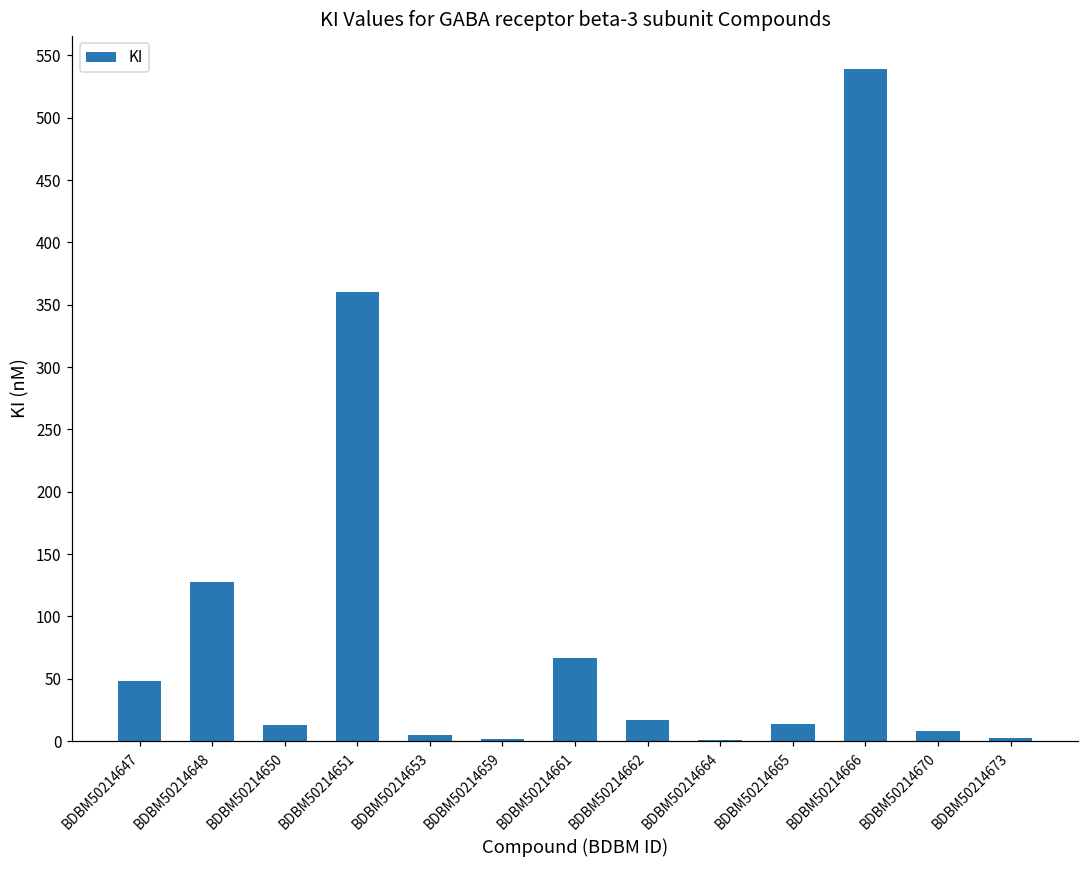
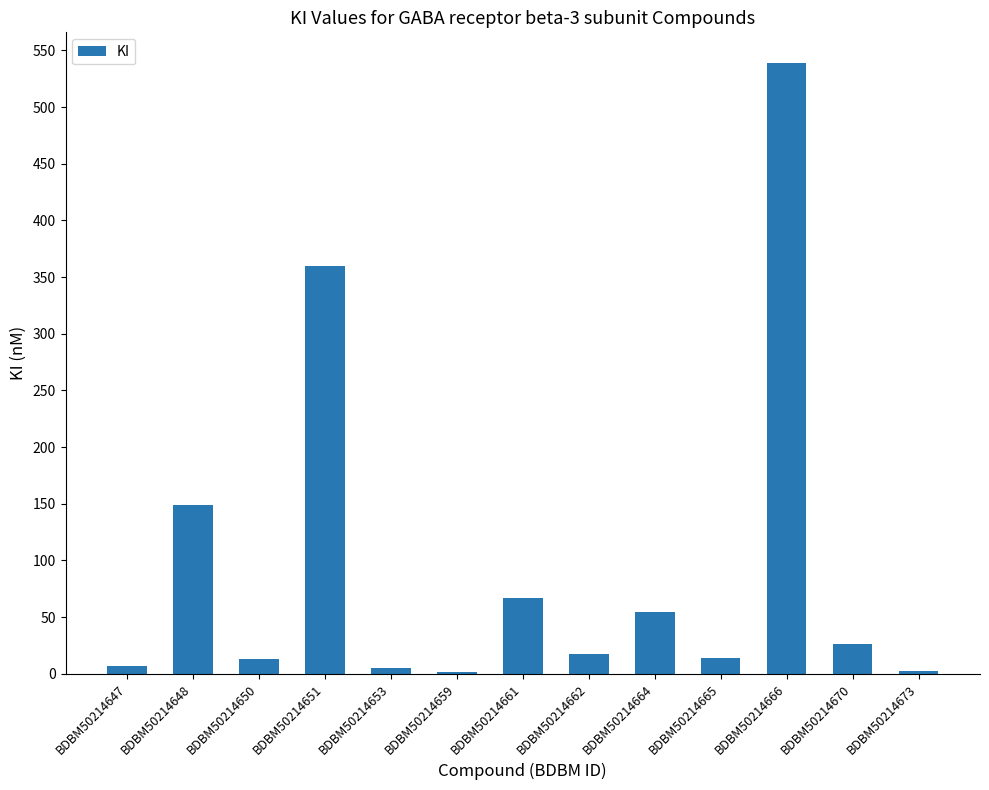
BDBM50214647: 48 -> 7
BDBM50214648: 128 -> 149
BDBM50214664: 1 -> 54
BDBM50214670: 8 -> 26
